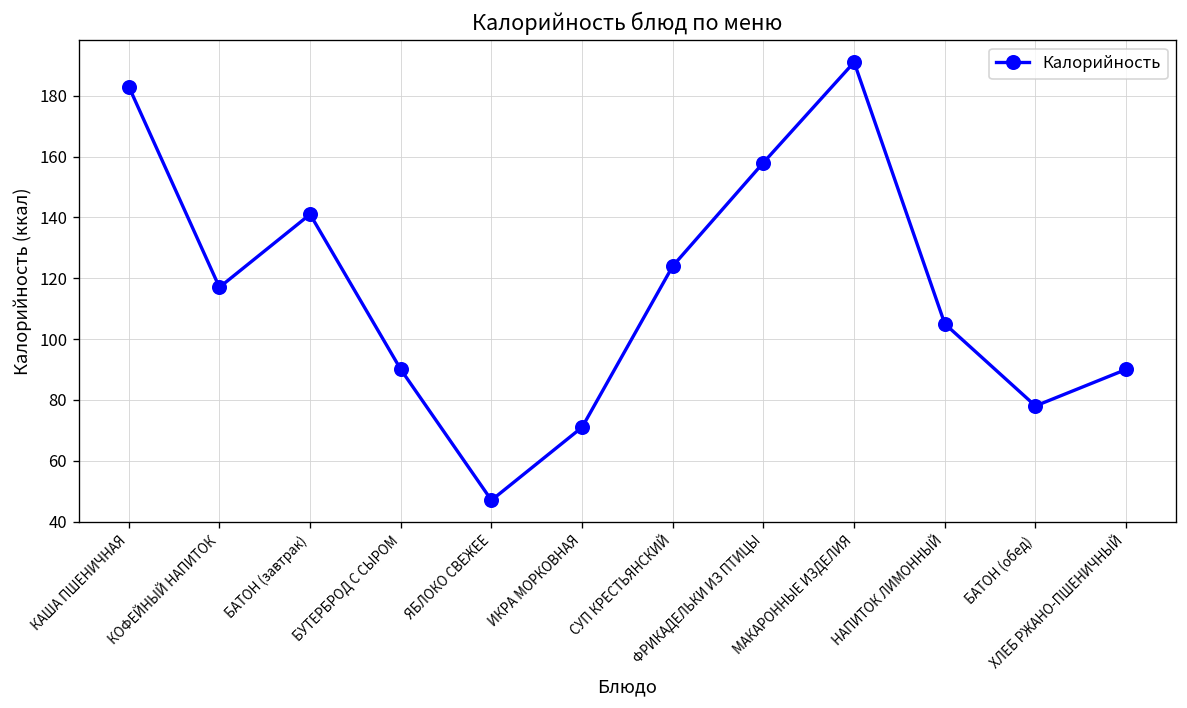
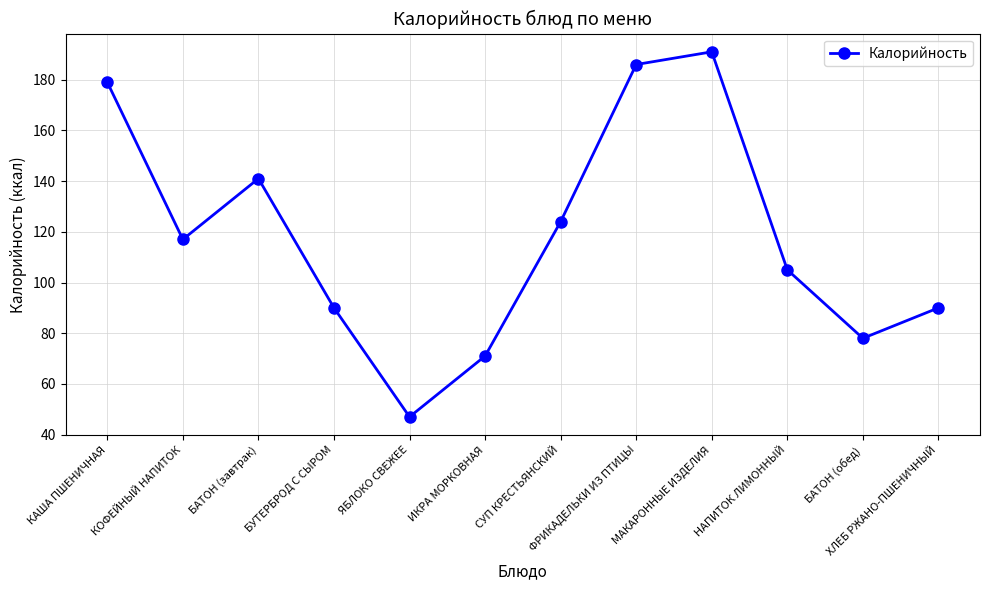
КАША ПШЕНИЧНАЯ: 183 -> 179
ФРИКАДЕЛЬКИ ИЗ ПТИЦЫ: 158 -> 186
